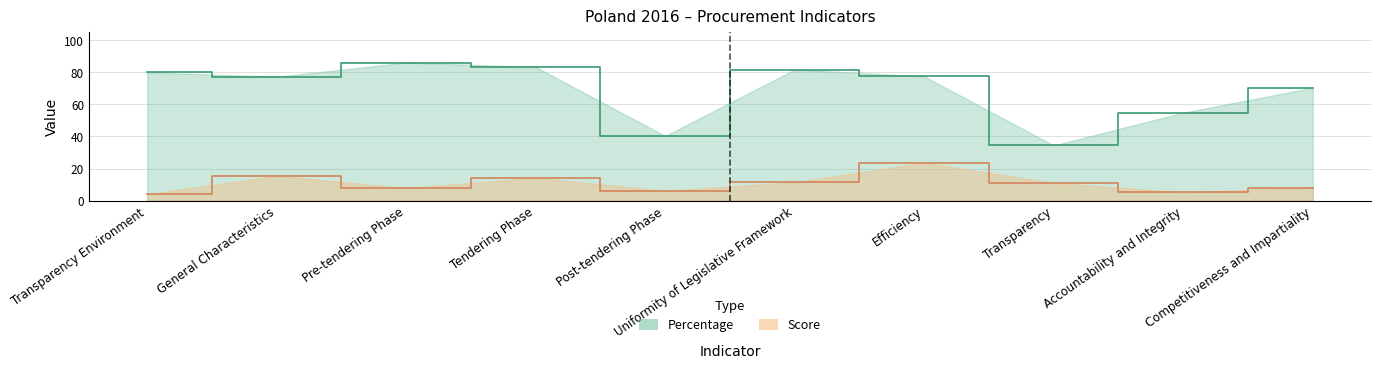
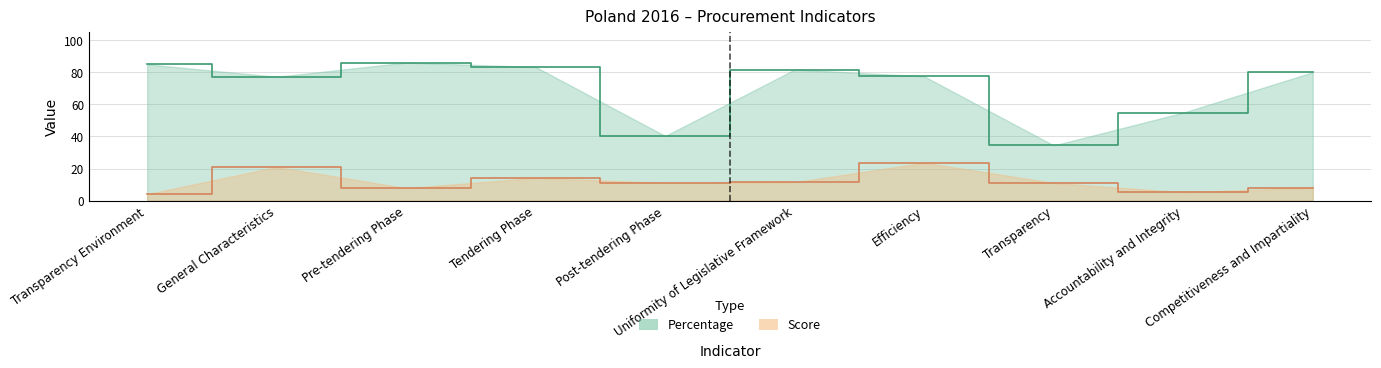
Percentage, Transparency Environment: 80 -> 85
Score, General Characteristics: 15 -> 21
Score, Post-tendering Phase: 6 -> 11
Percentage, Competitiveness and Impartiality: 70 -> 80
